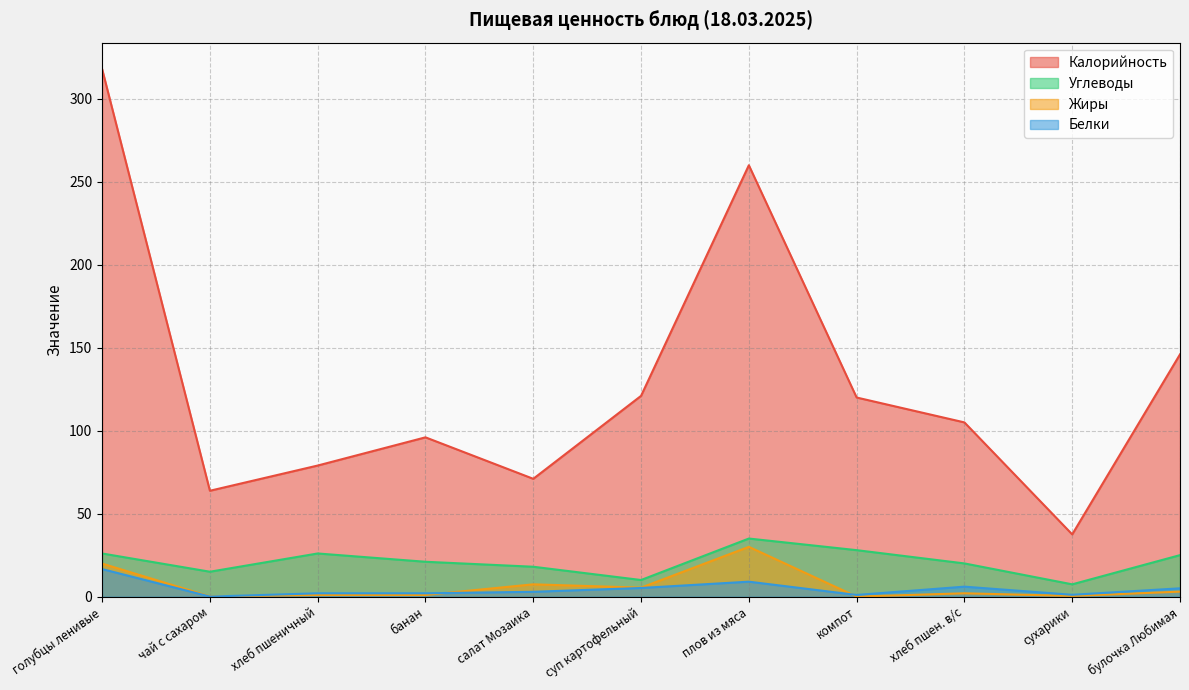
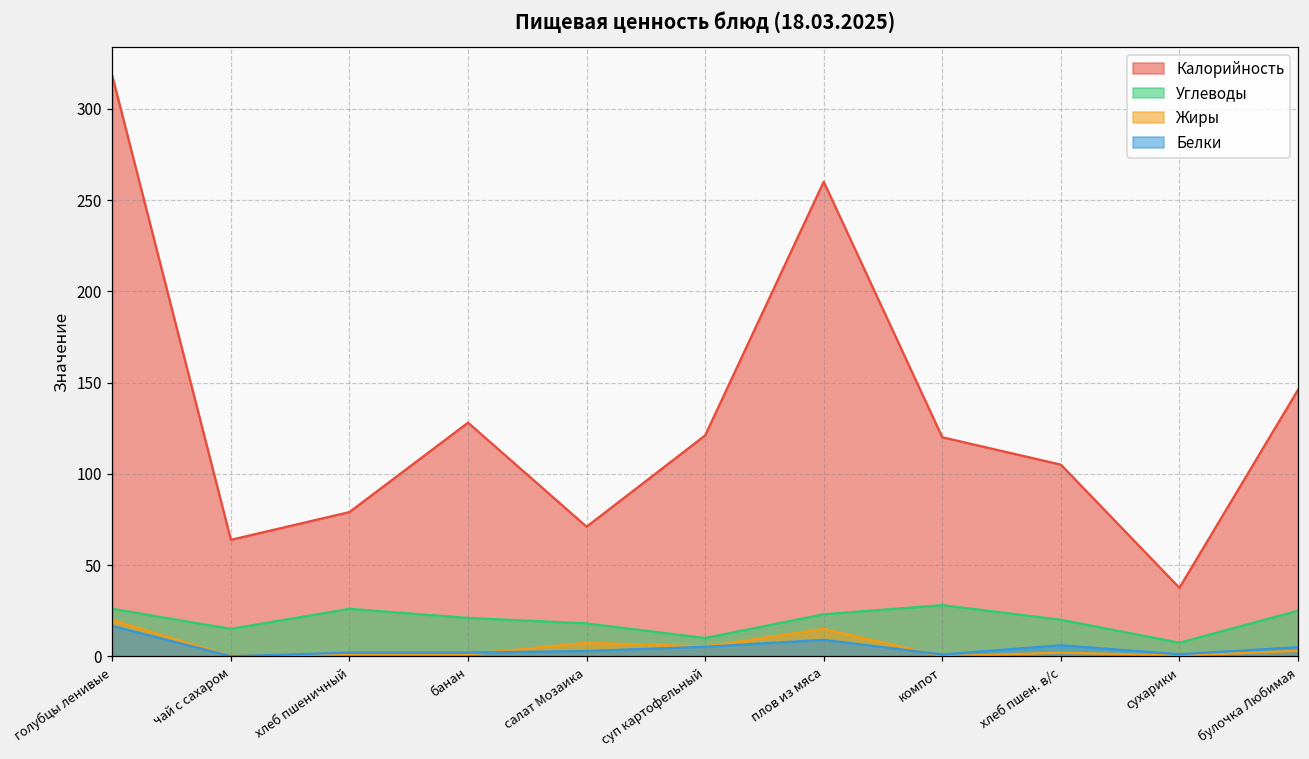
Калорийность, банан: 96 -> 128
Углеводы, плов из мяса: 35 -> 23
Жиры, плов из мяса: 30 -> 15
